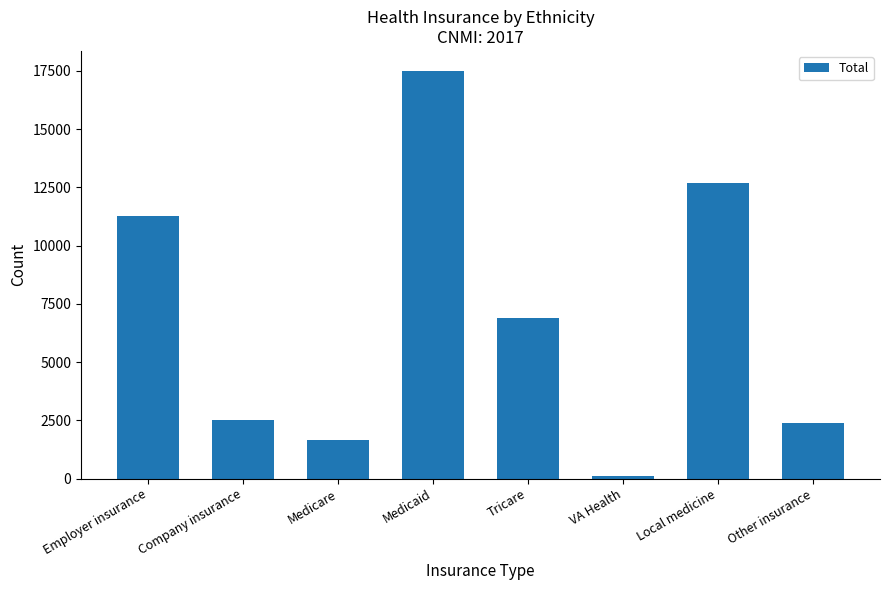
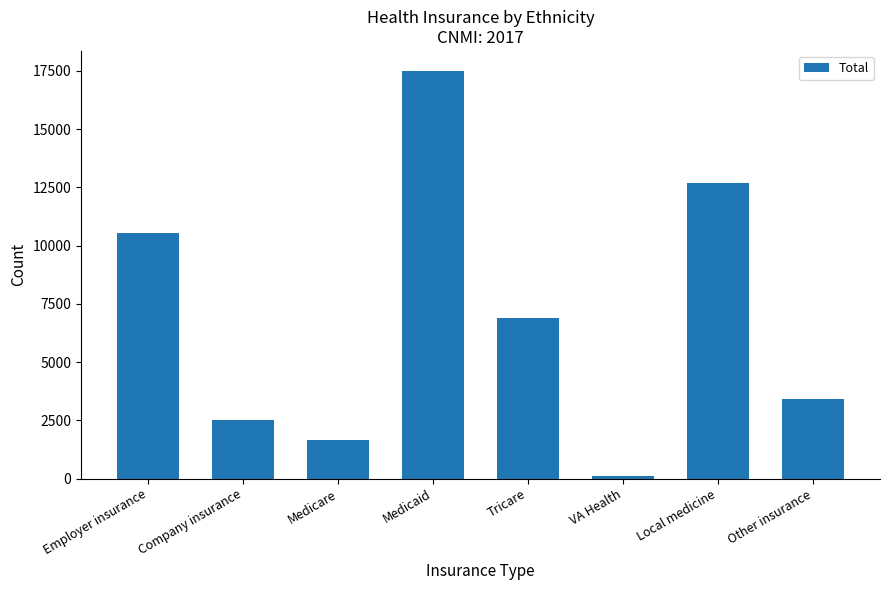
Employer insurance: 11300 -> 10500
Other insurance: 2400 -> 3400
